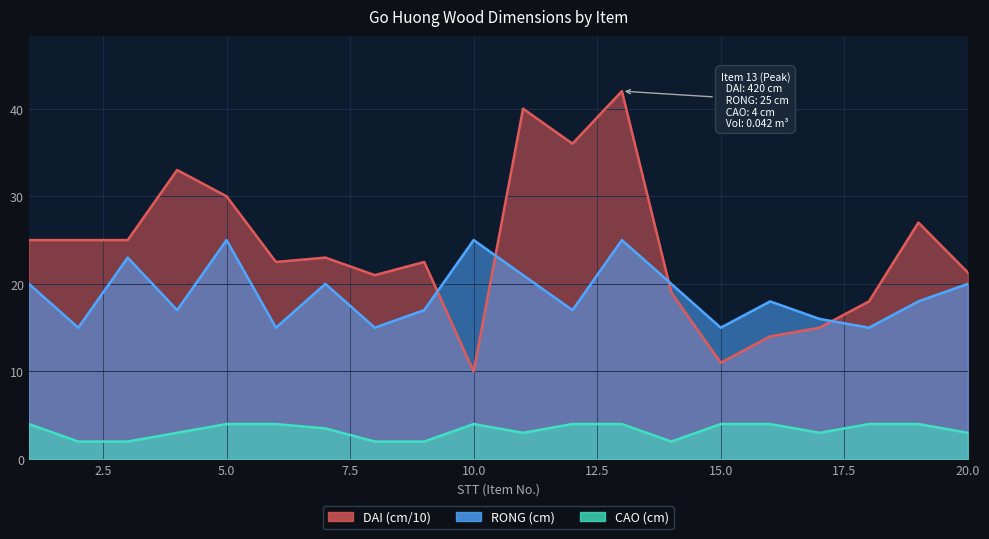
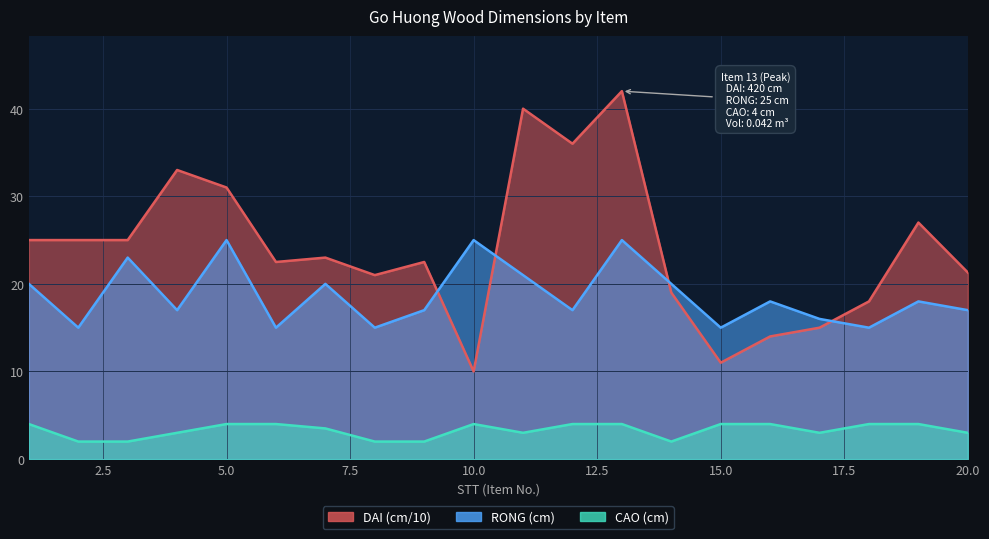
DAI (cm/10), 5.0: 30 -> 31
RONG (cm), 20.0: 20 -> 17
